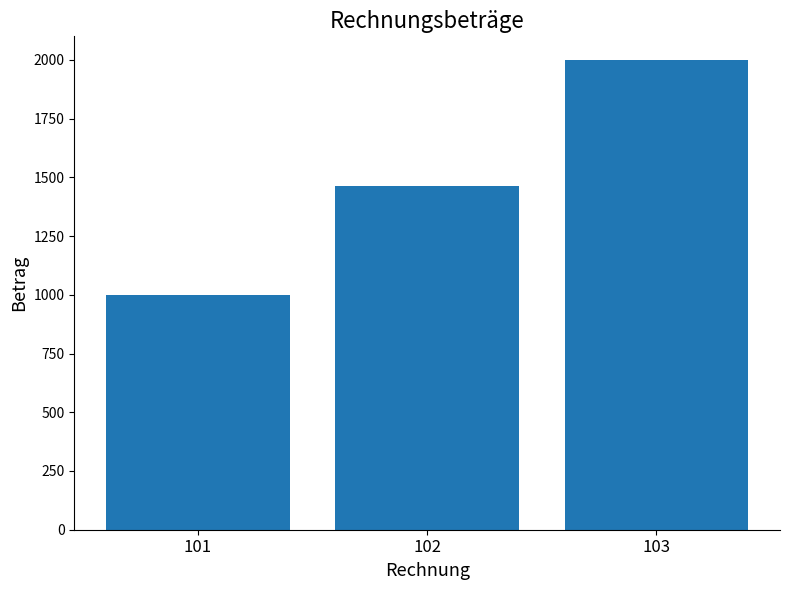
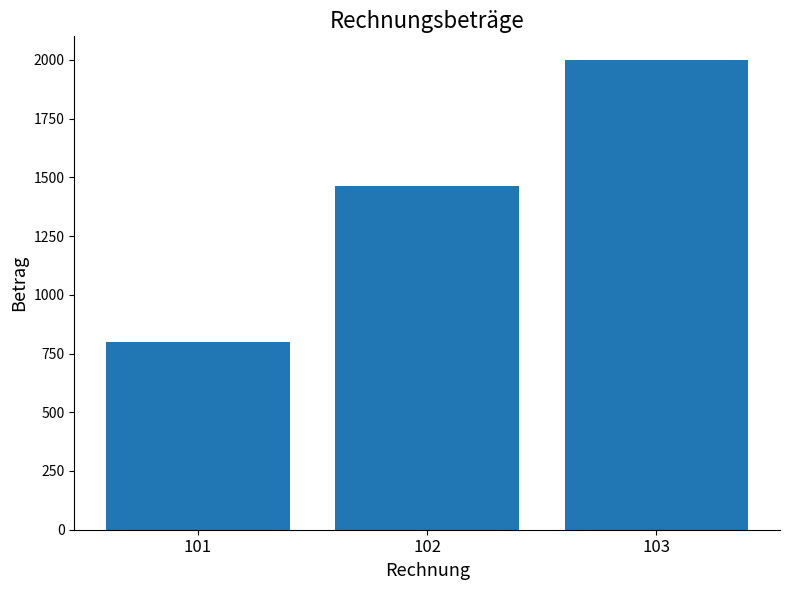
101: 1000 -> 800
